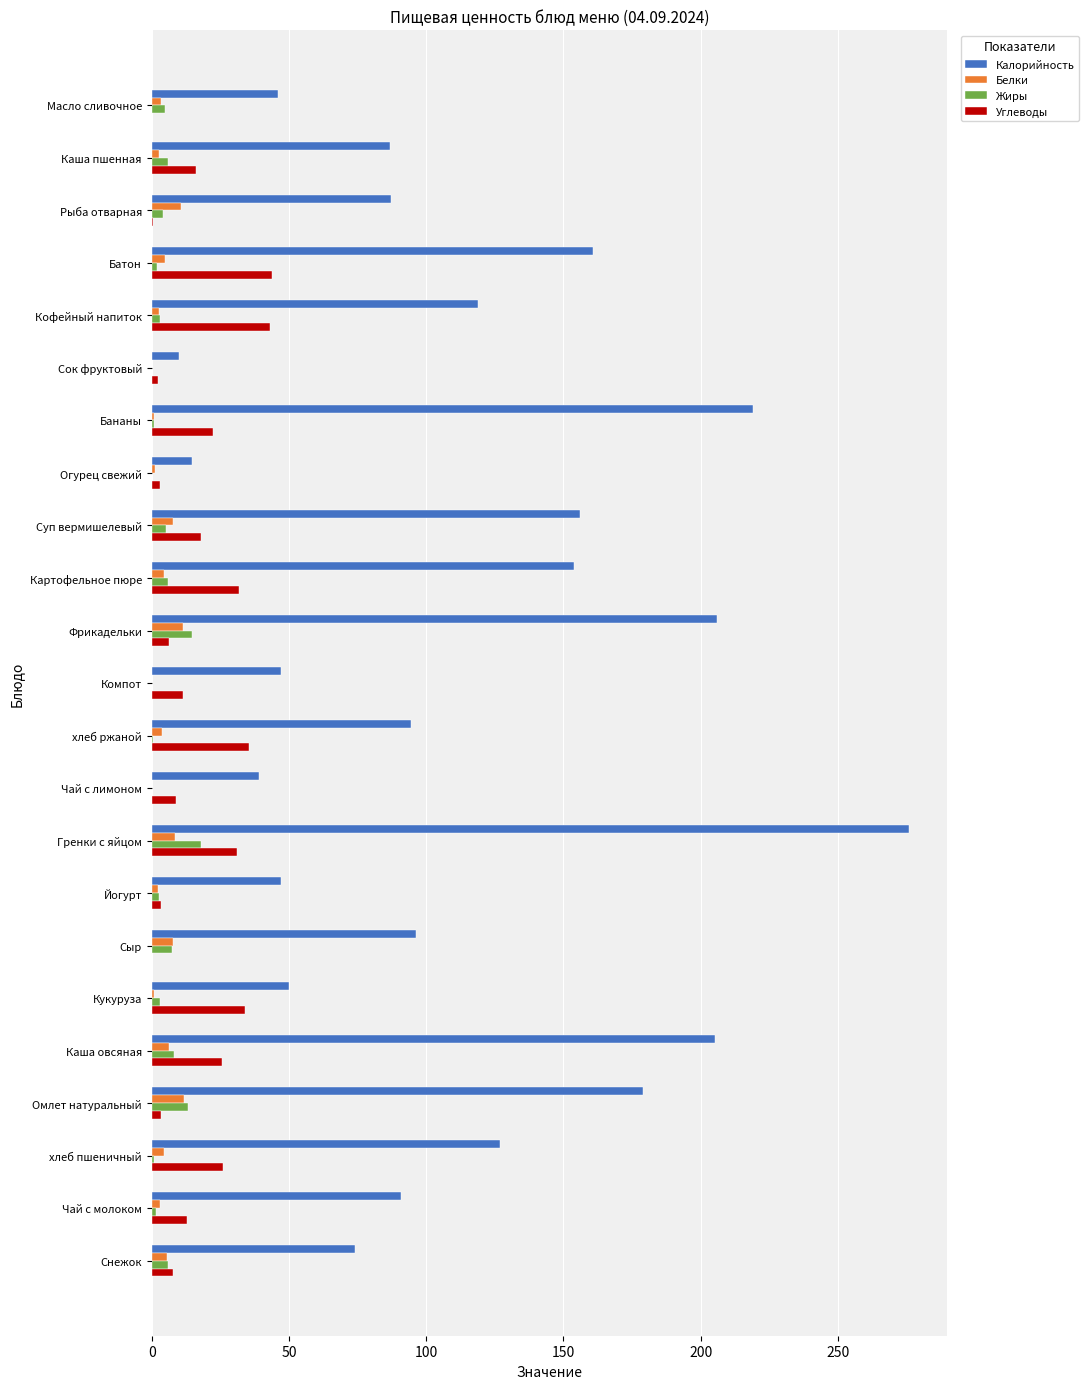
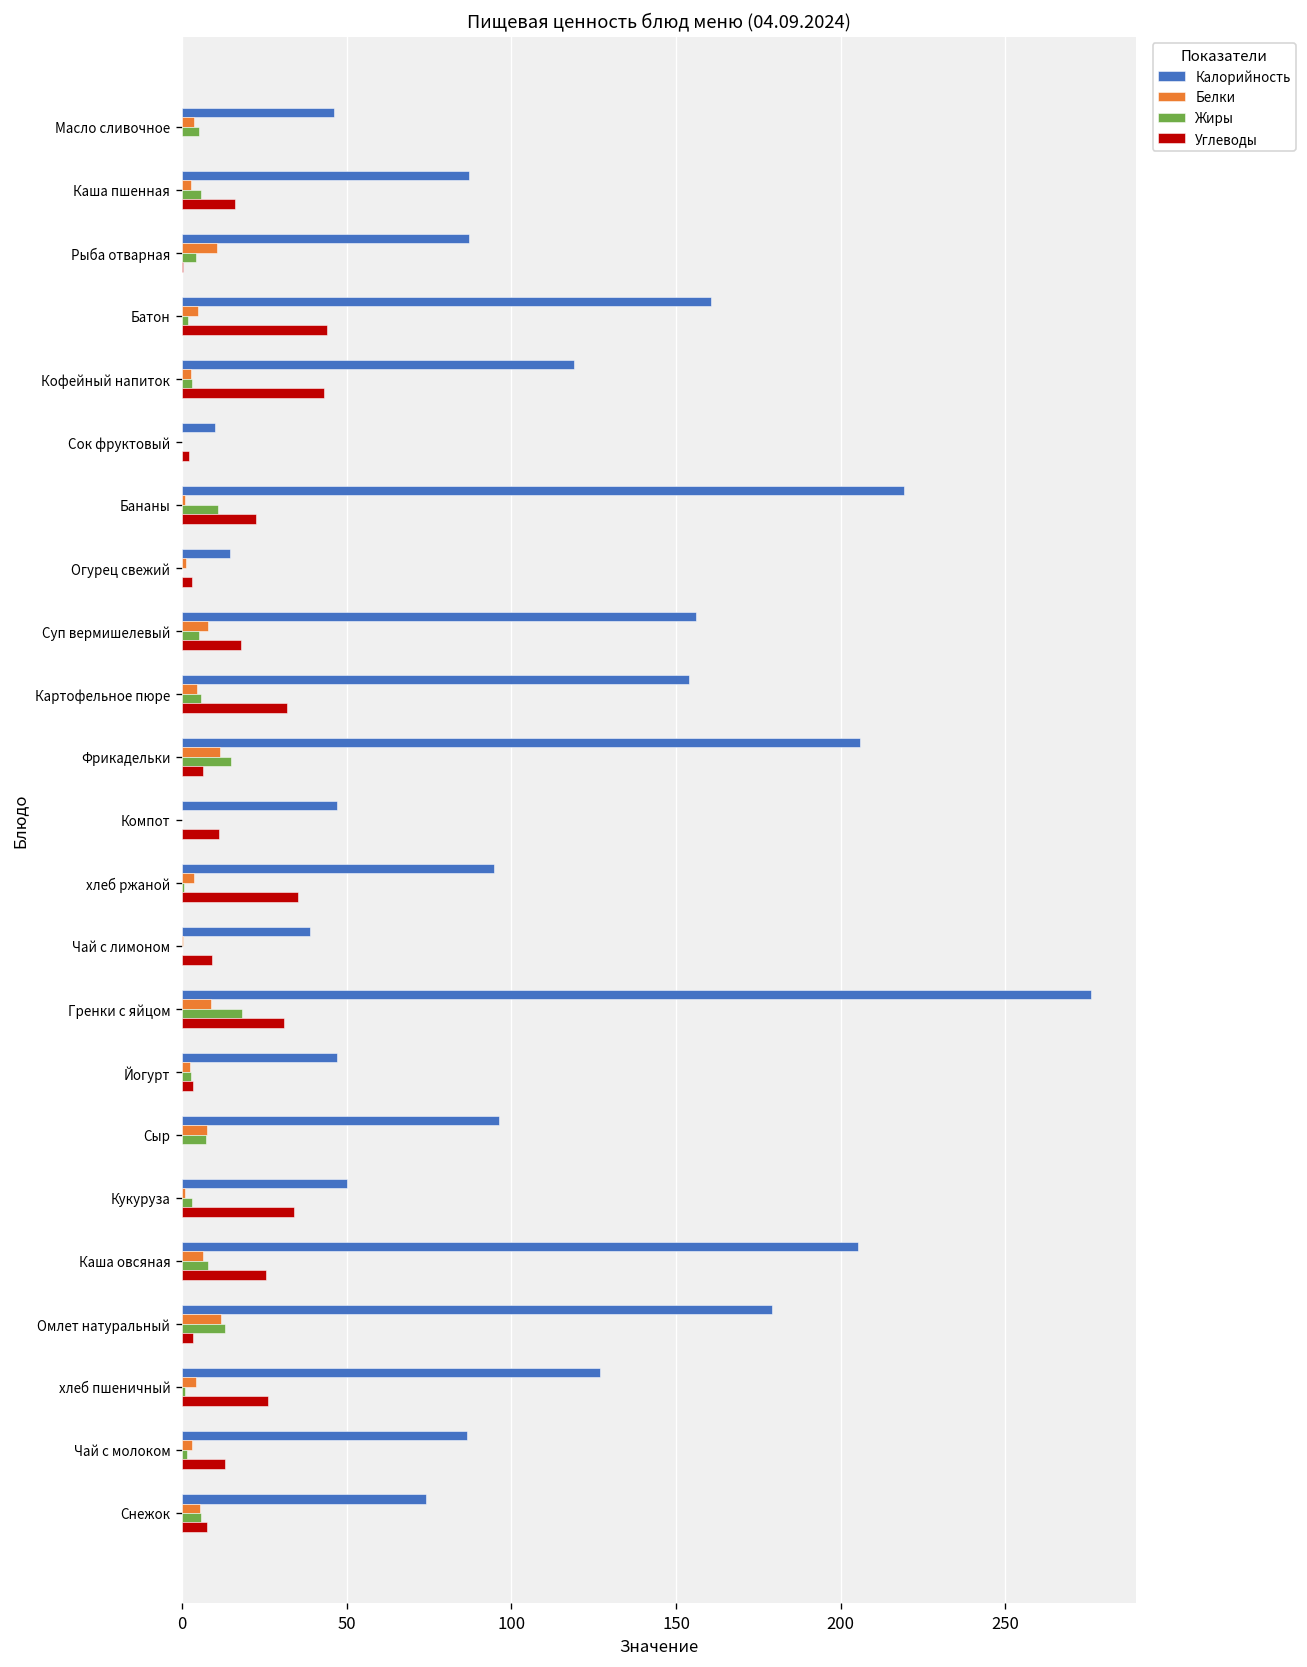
Жиры, Бананы: 1 -> 11
Калорийность, Чай с молоком: 91 -> 87
